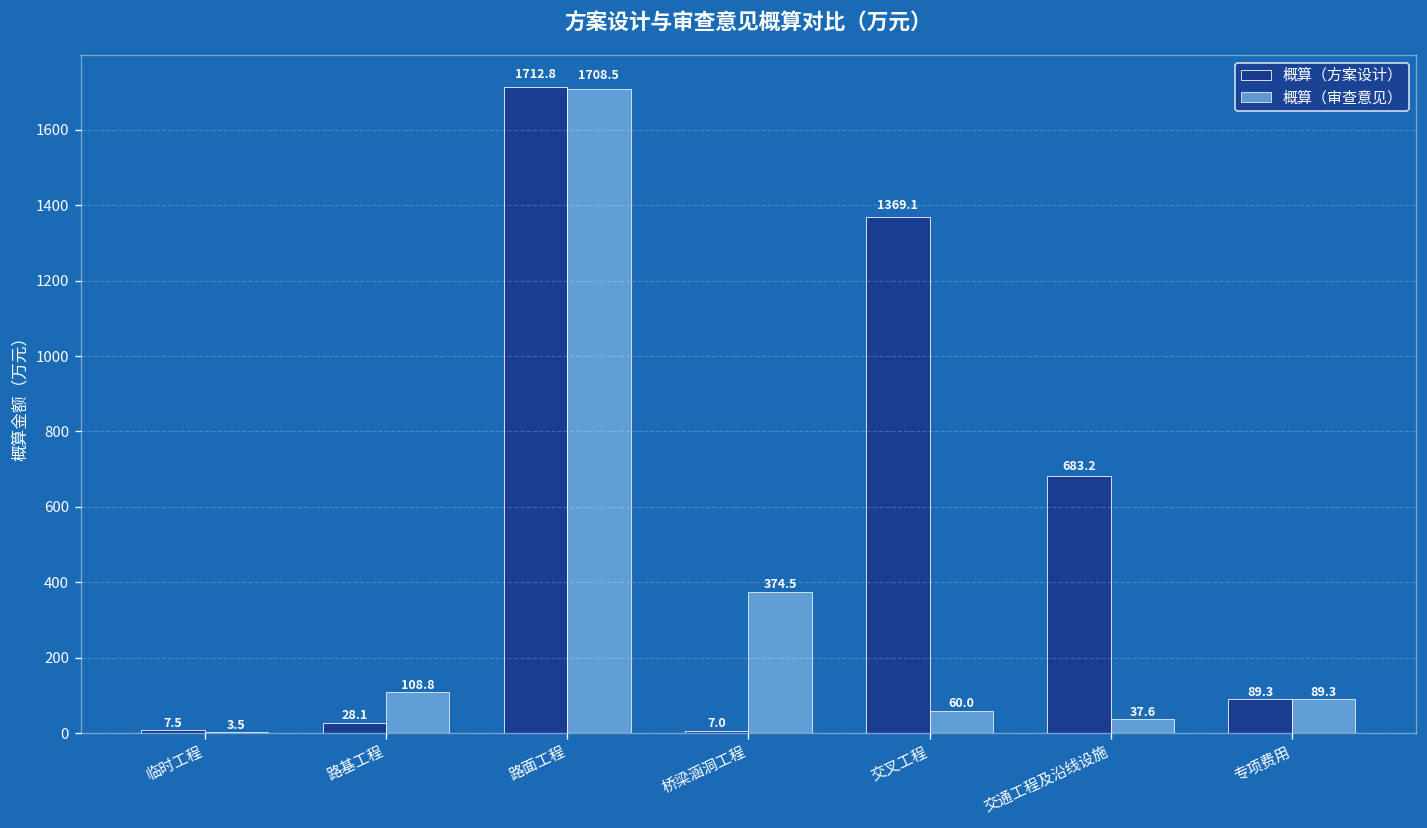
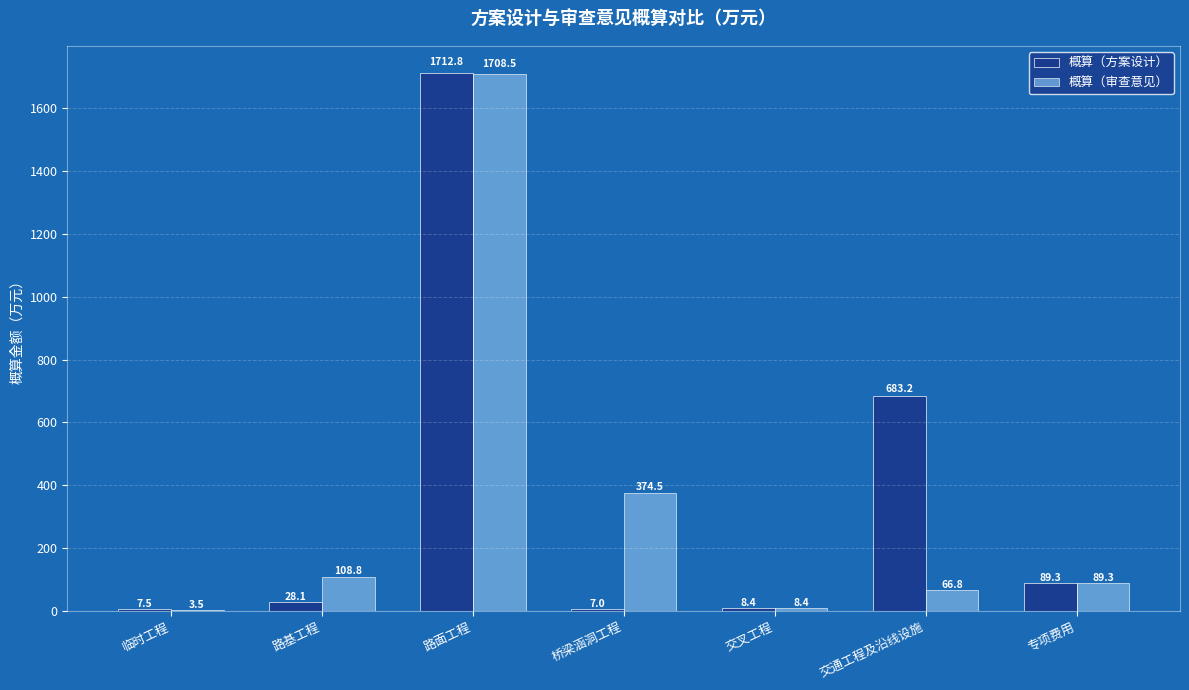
概算（方案设计）, 交叉工程: 1369.1 -> 8.4
概算（审查意见）, 交叉工程: 60.0 -> 8.4
概算（审查意见）, 交通工程及沿线设施: 37.6 -> 66.8
